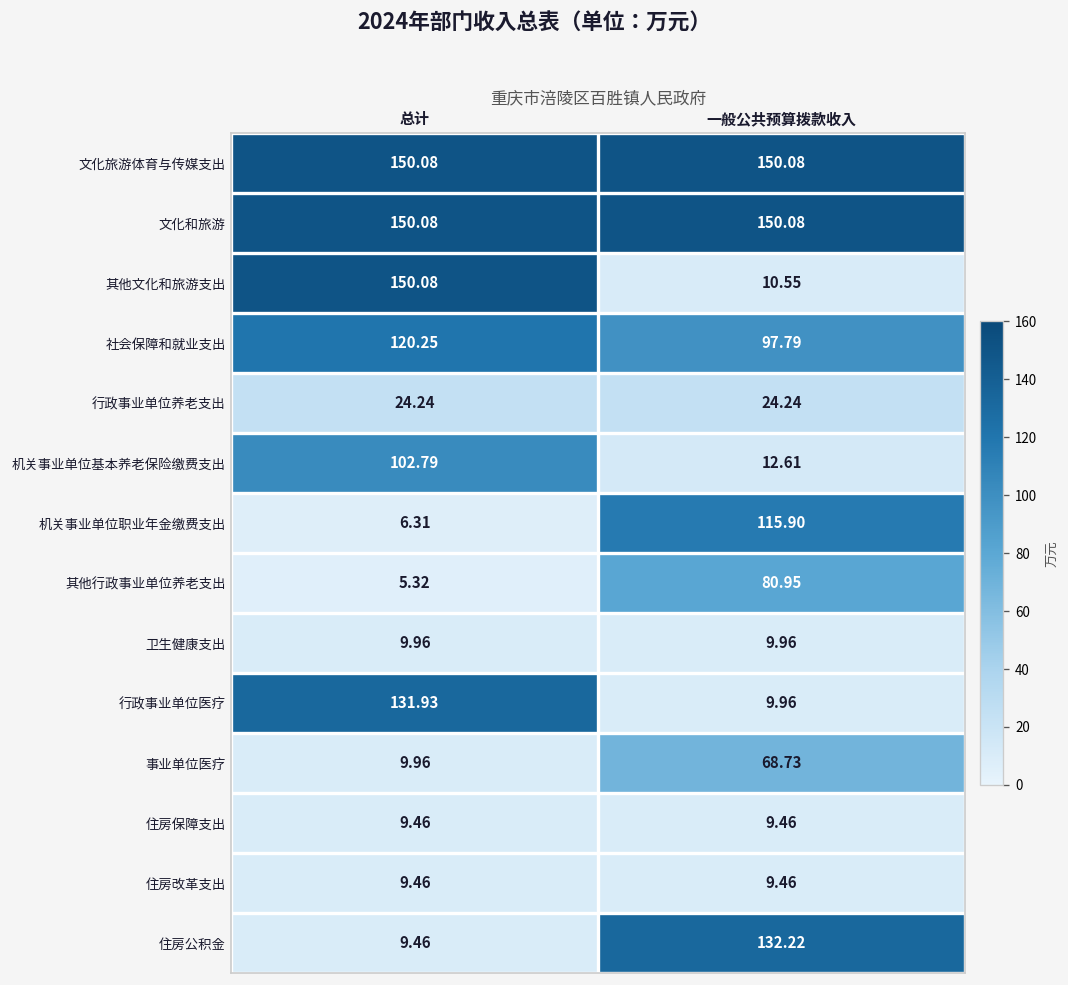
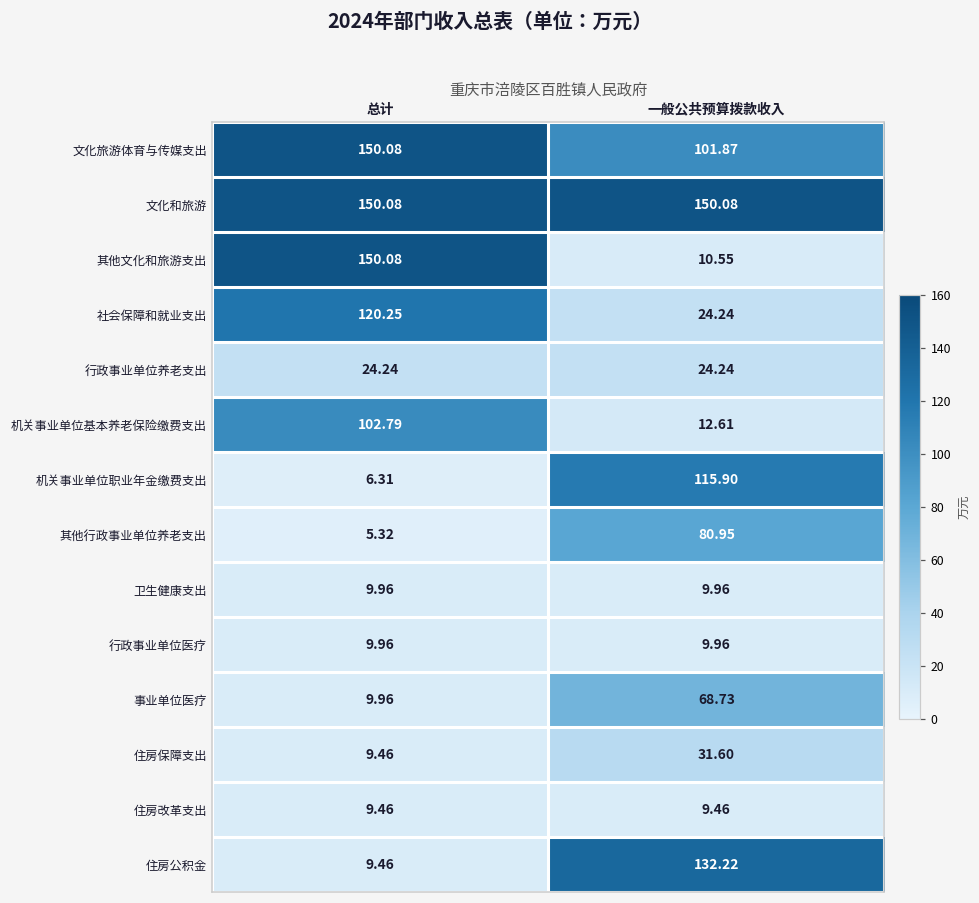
文化旅游体育与传媒支出, 一般公共预算拨款收入: 150.08 -> 101.87
社会保障和就业支出, 一般公共预算拨款收入: 97.79 -> 24.24
行政事业单位医疗, 总计: 131.93 -> 9.96
住房保障支出, 一般公共预算拨款收入: 9.46 -> 31.60
